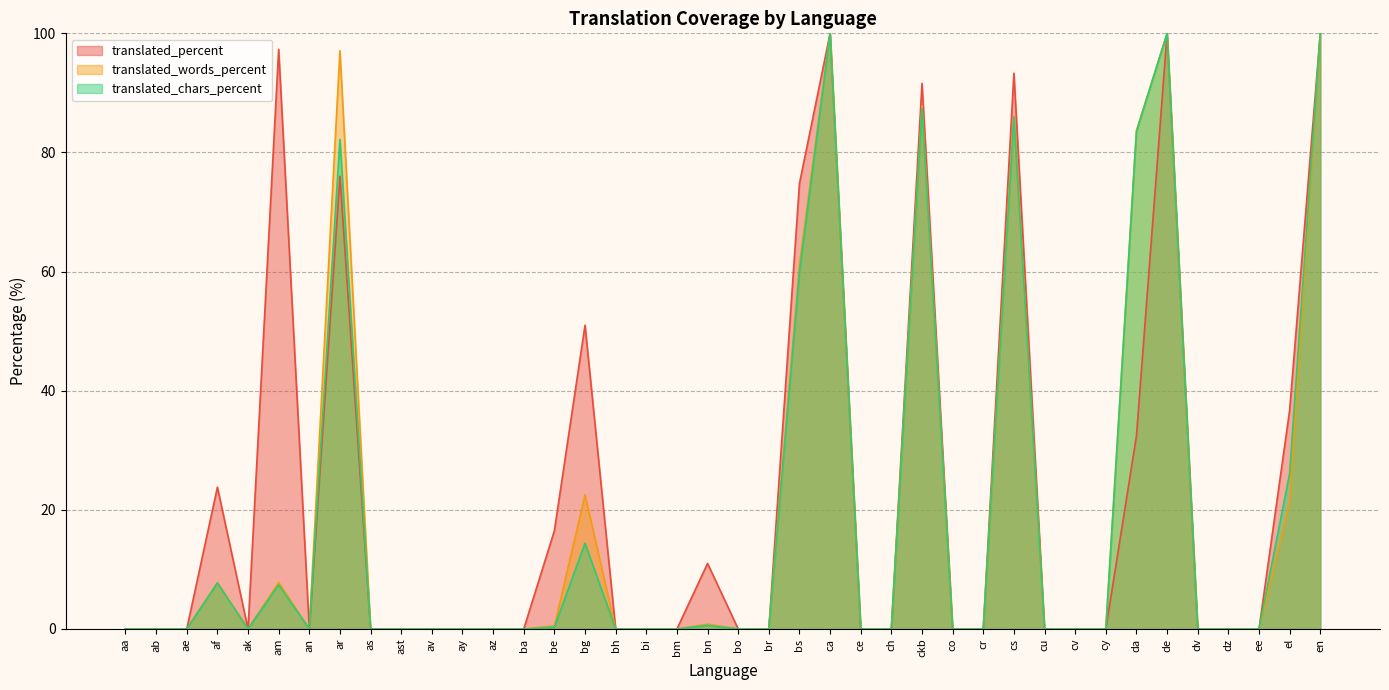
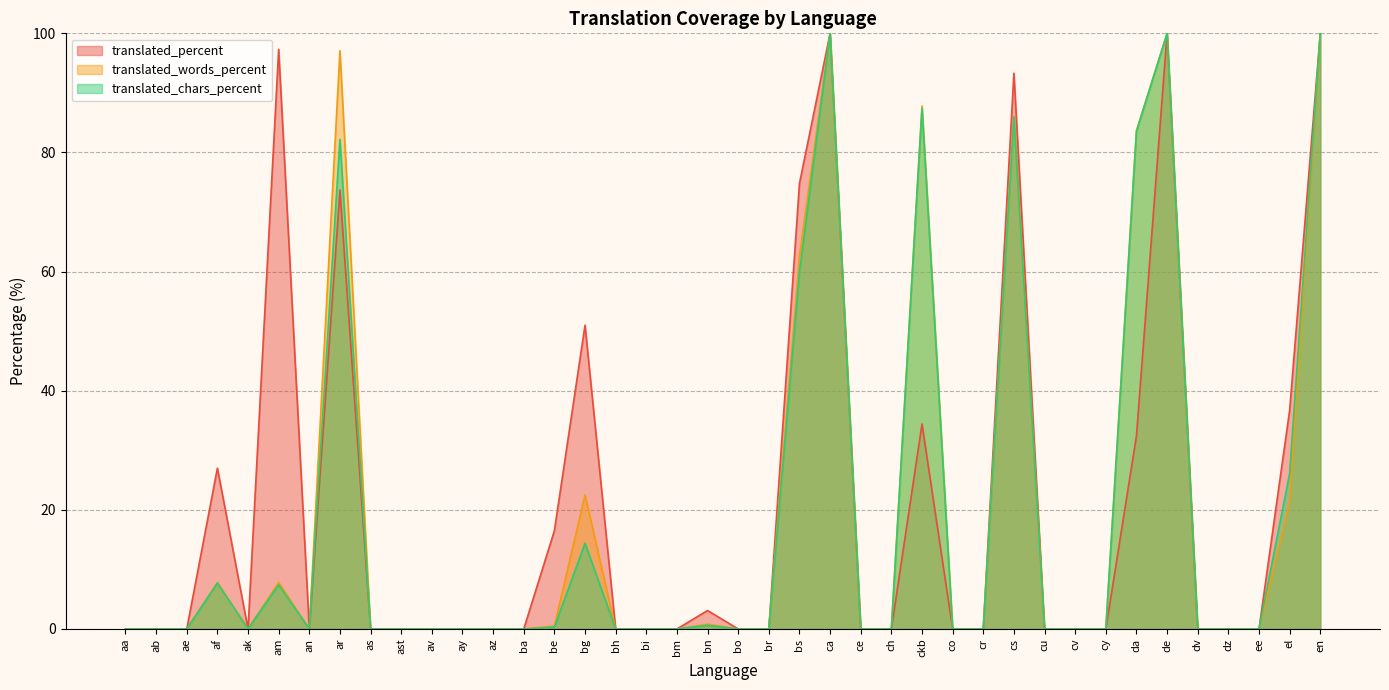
translated_percent, af: 24 -> 27
translated_percent, ar: 76 -> 74
translated_percent, bn: 11 -> 3
translated_words_percent, bs: 61 -> 63
translated_percent, ckb: 92 -> 34
